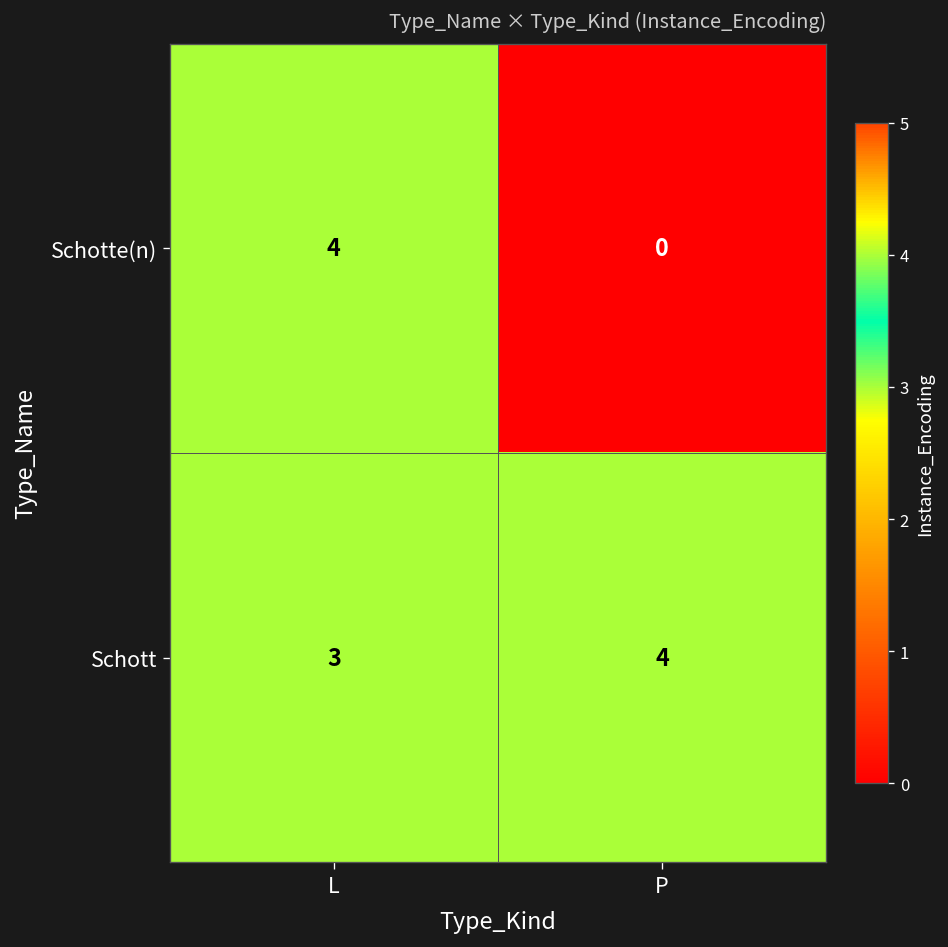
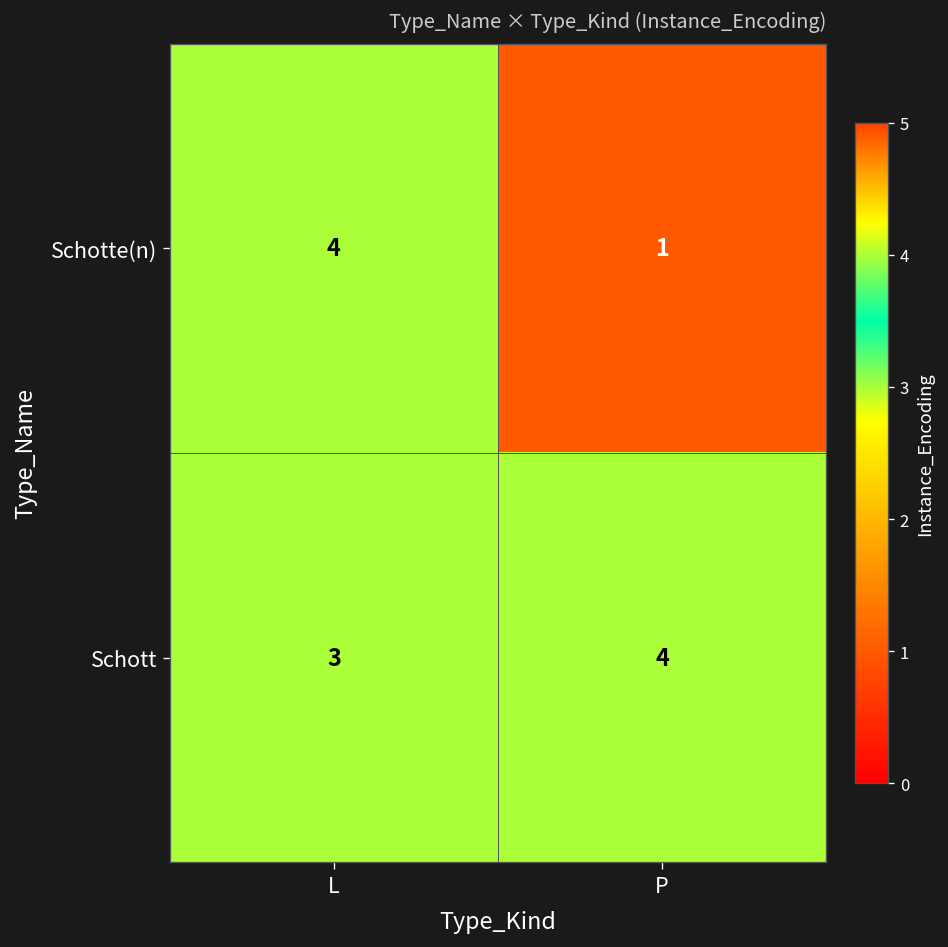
Schotte(n), P: 0 -> 1
